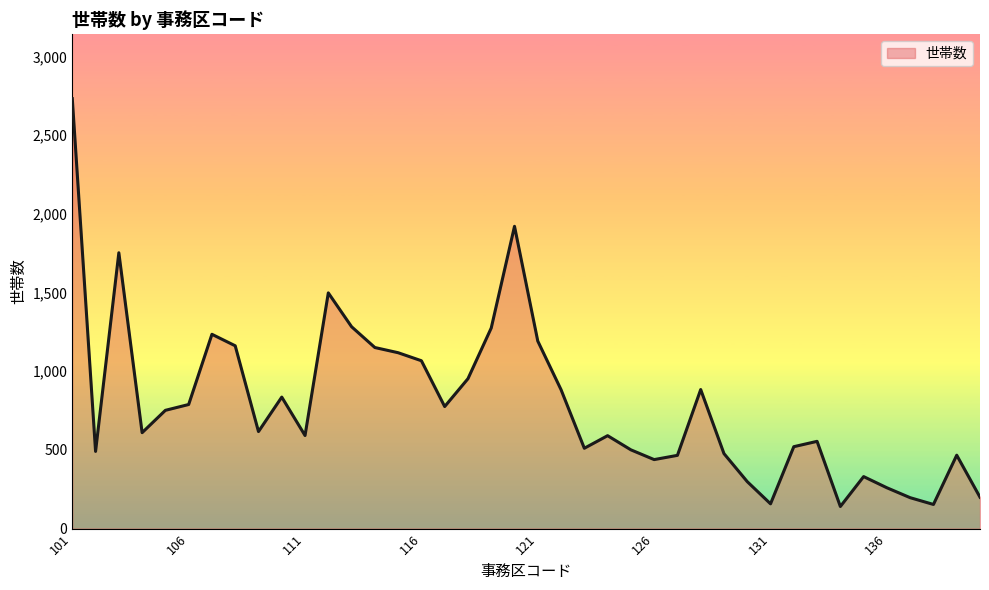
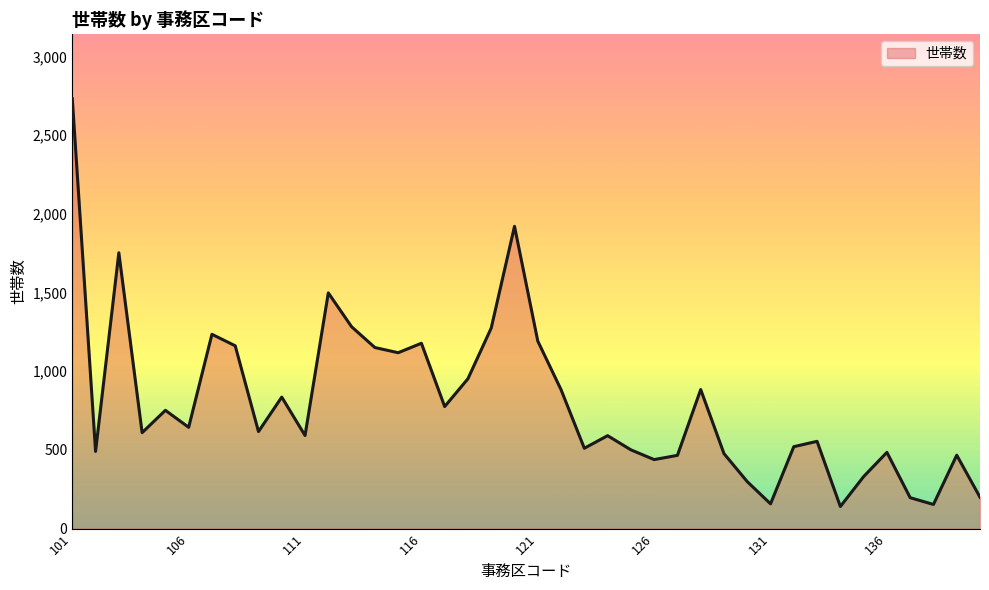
106: 790 -> 640
116: 1,070 -> 1,180
136: 260 -> 480
